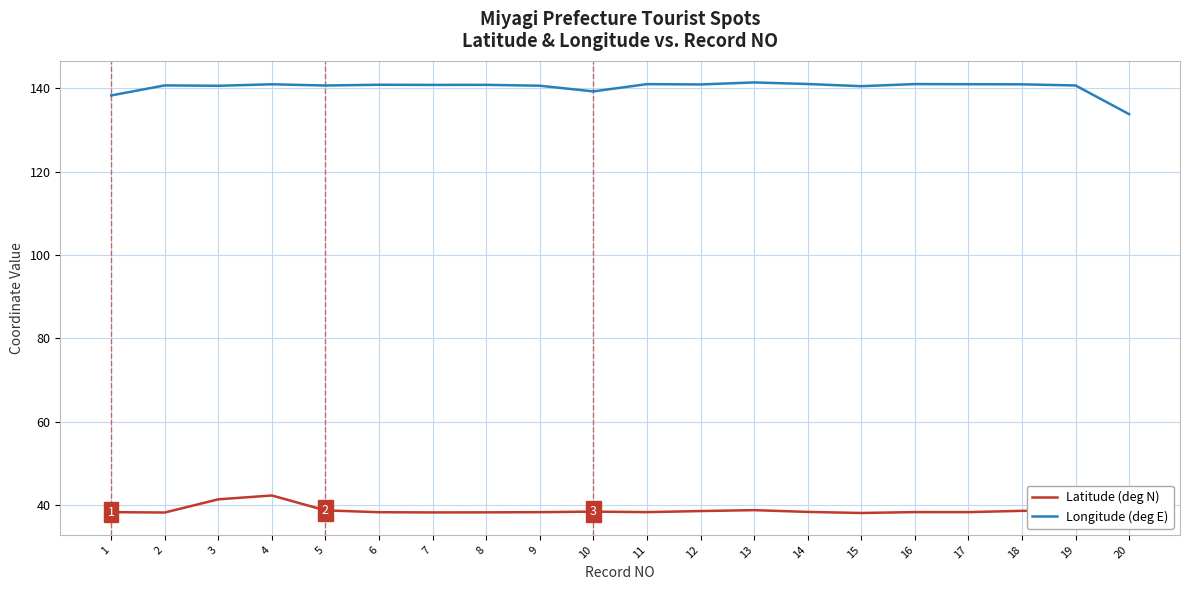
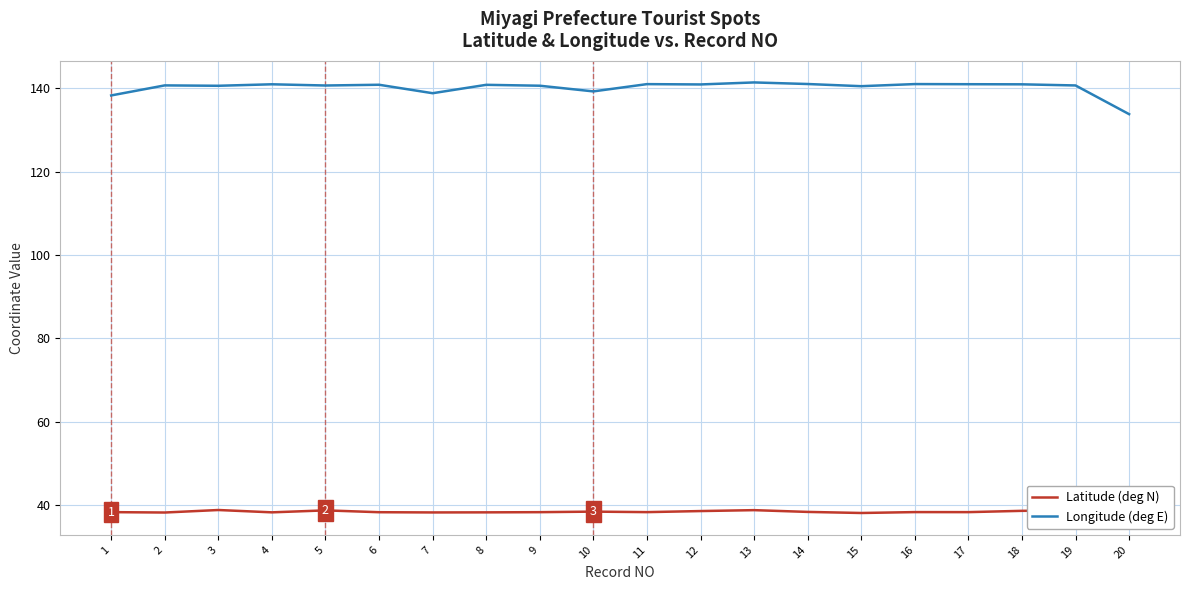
Latitude (deg N), 3: 41 -> 39
Latitude (deg N), 4: 42 -> 38
Longitude (deg E), 7: 141 -> 139
